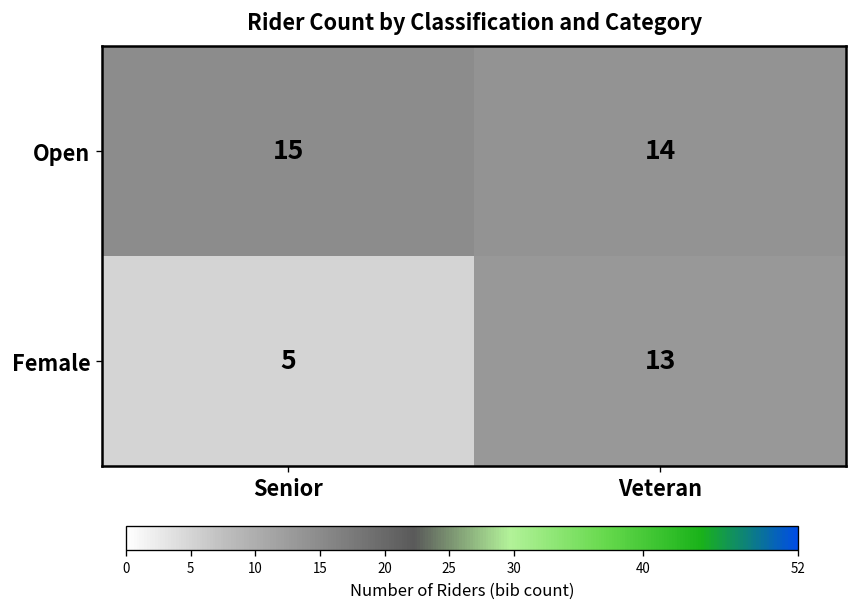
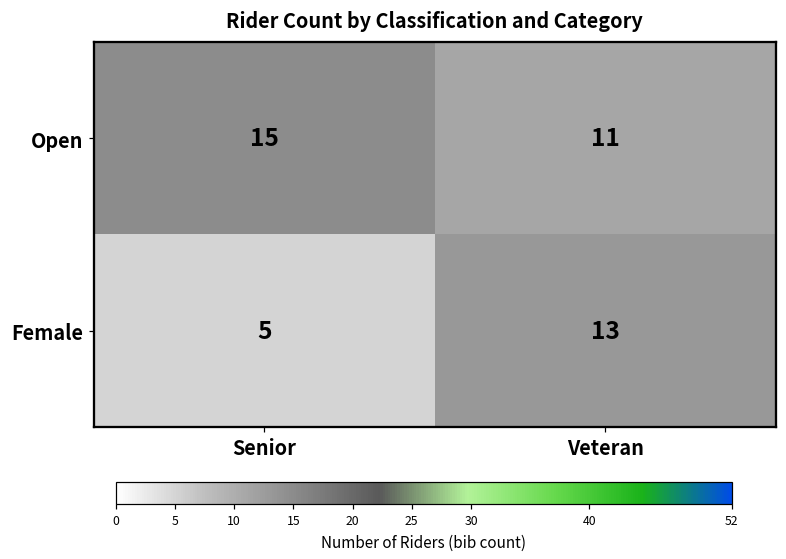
Open, Veteran: 14 -> 11
